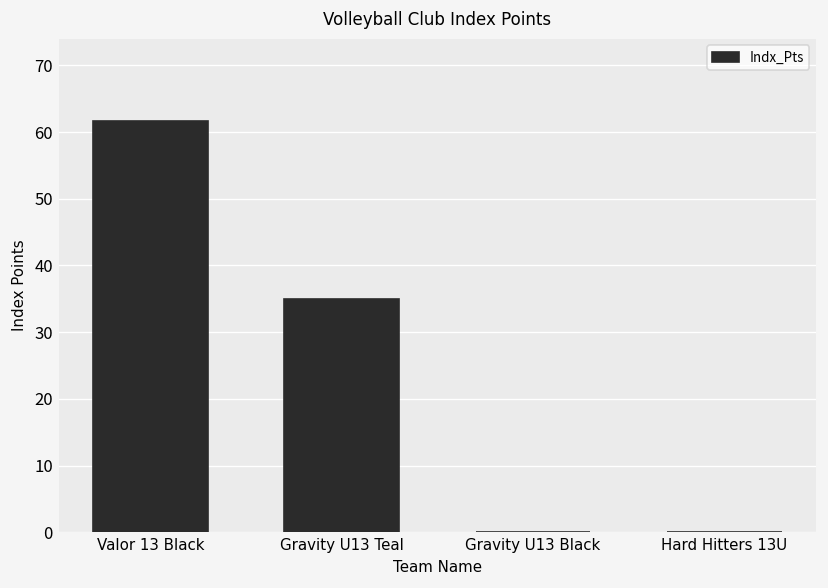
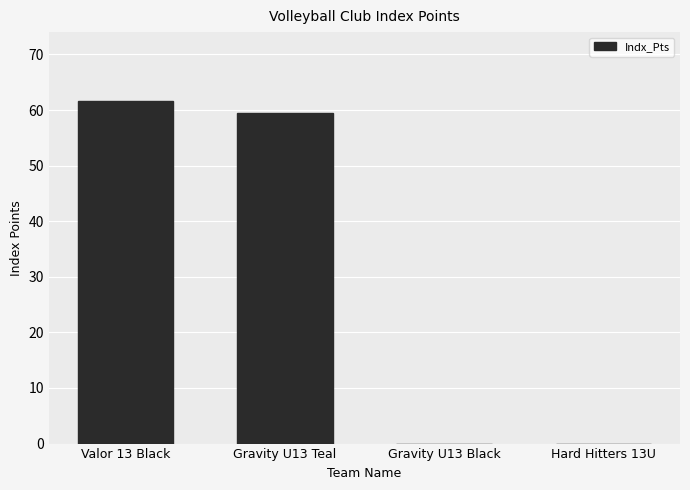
Gravity U13 Teal: 35 -> 59
